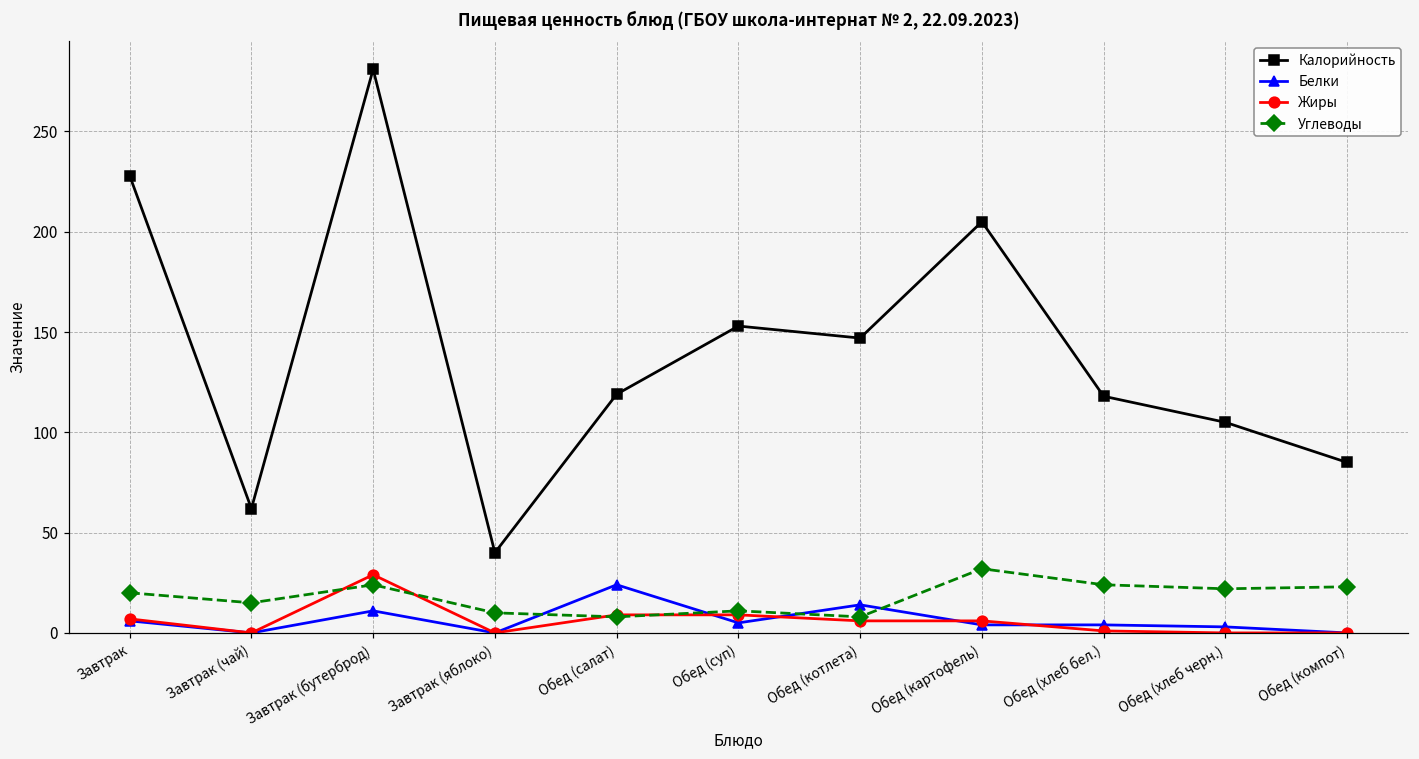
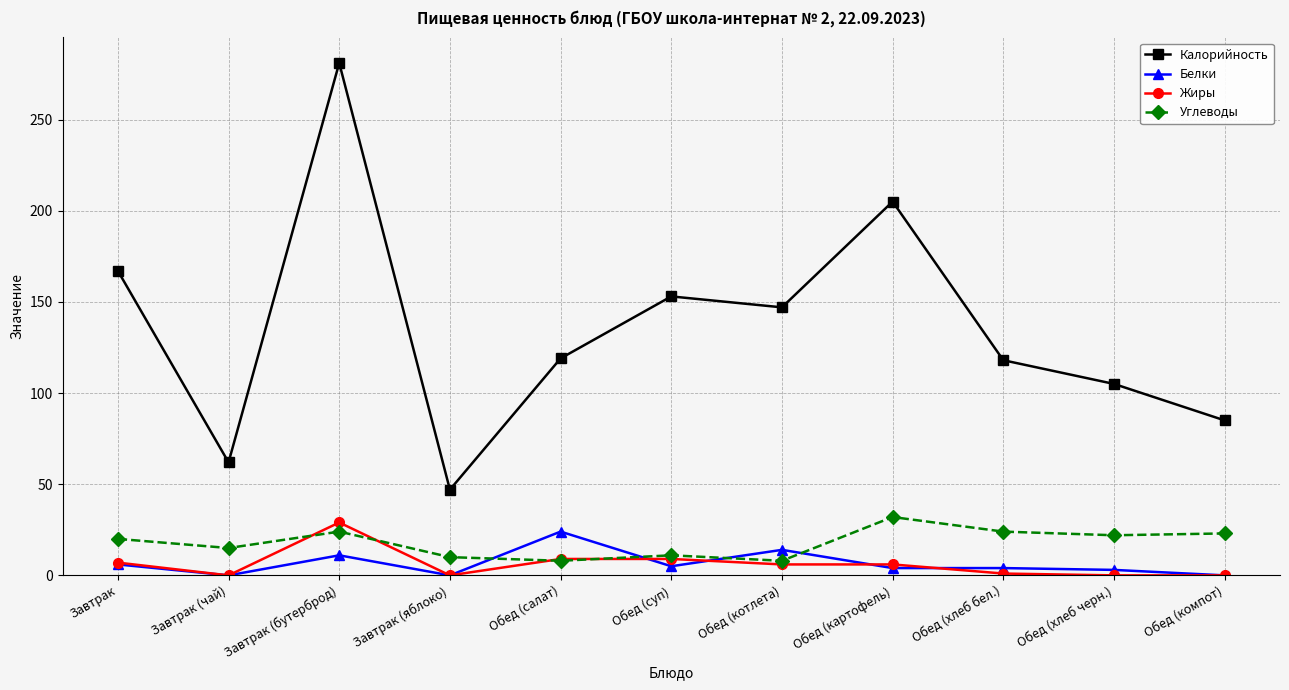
Калорийность, Завтрак: 228 -> 167
Калорийность, Завтрак (яблоко): 40 -> 47
